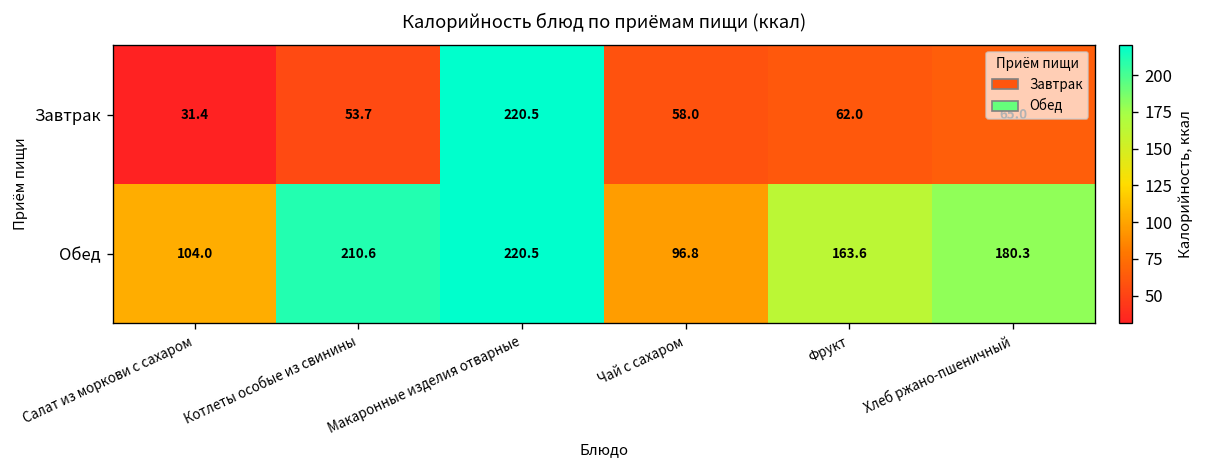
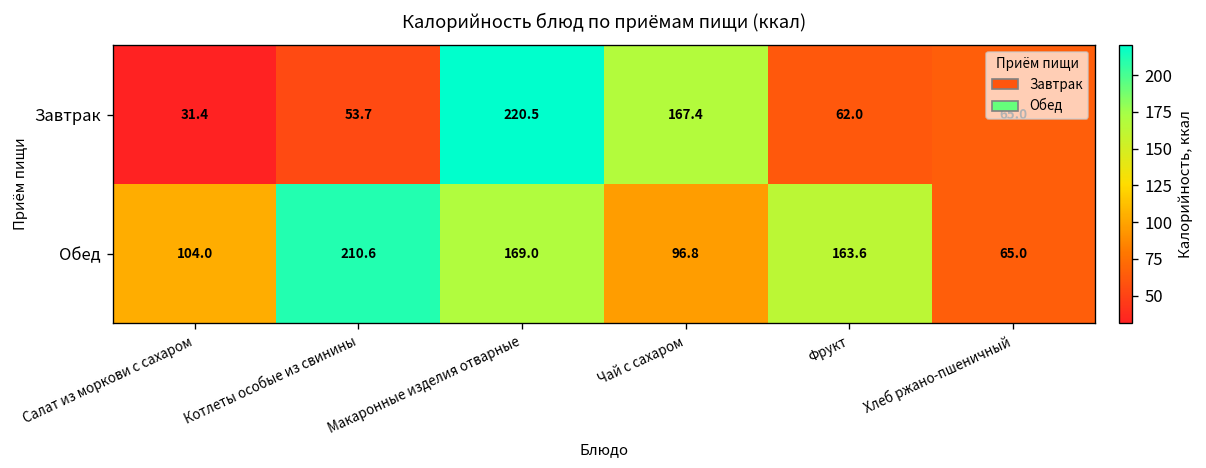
Завтрак, Чай с сахаром: 58.0 -> 167.4
Обед, Макаронные изделия отварные: 220.5 -> 169.0
Обед, Хлеб ржано-пшеничный: 180.3 -> 65.0
